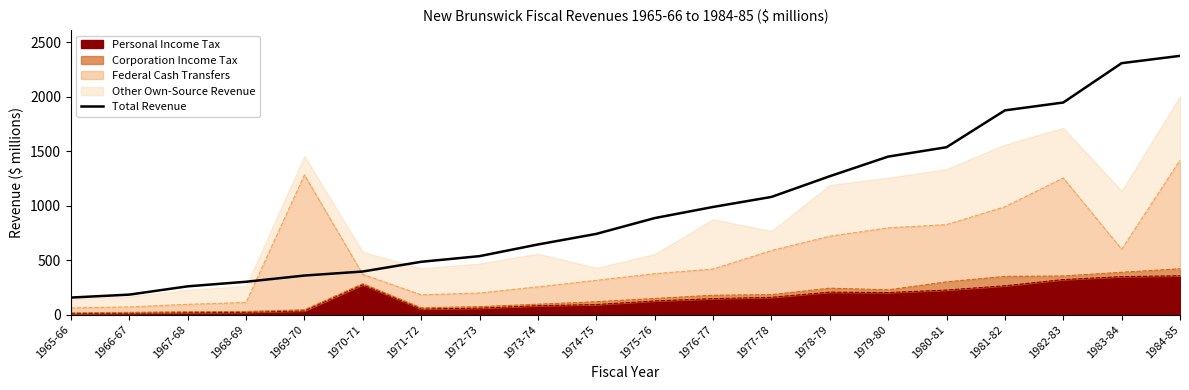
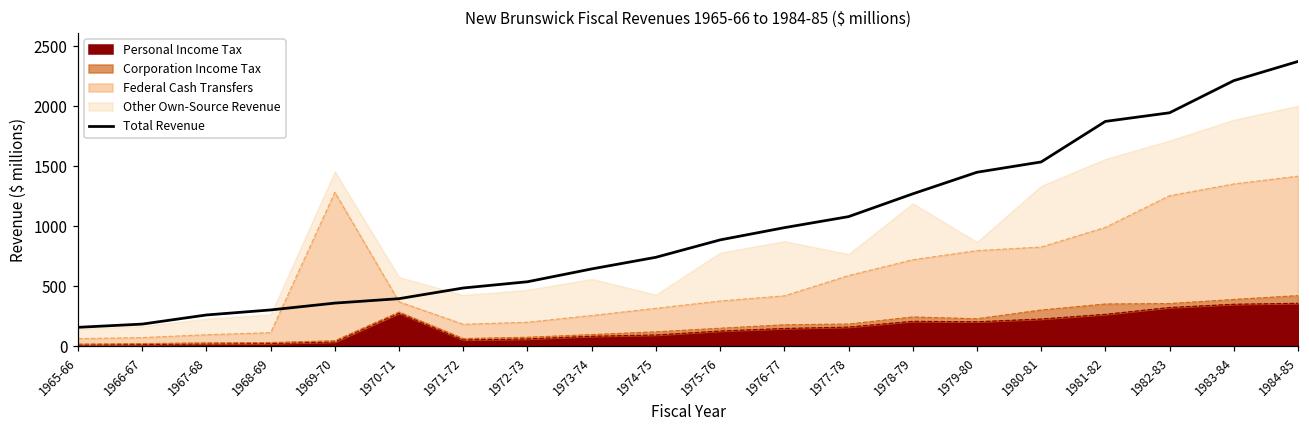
Other Own-Source Revenue, 1975-76: 180 -> 400
Other Own-Source Revenue, 1979-80: 460 -> 70
Federal Cash Transfers, 1983-84: 210 -> 960
Total Revenue, 1983-84: 2310 -> 2210
